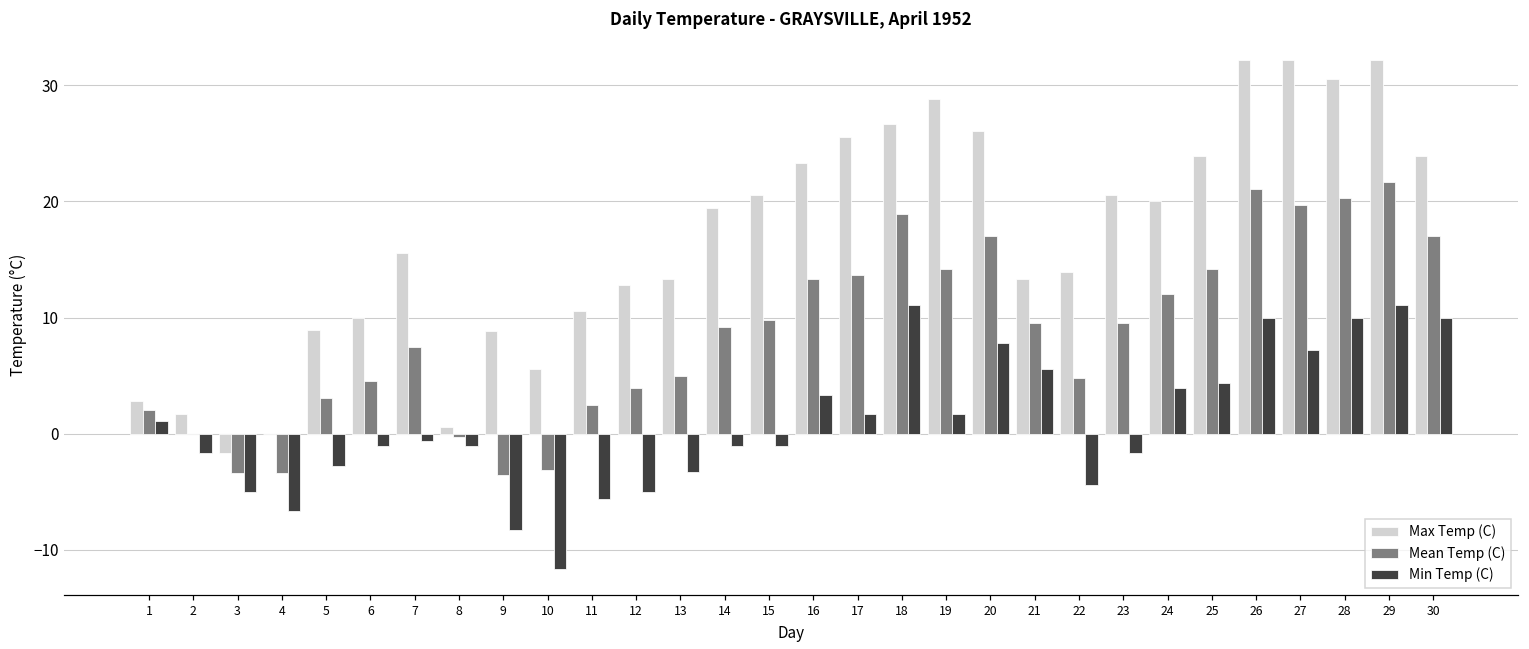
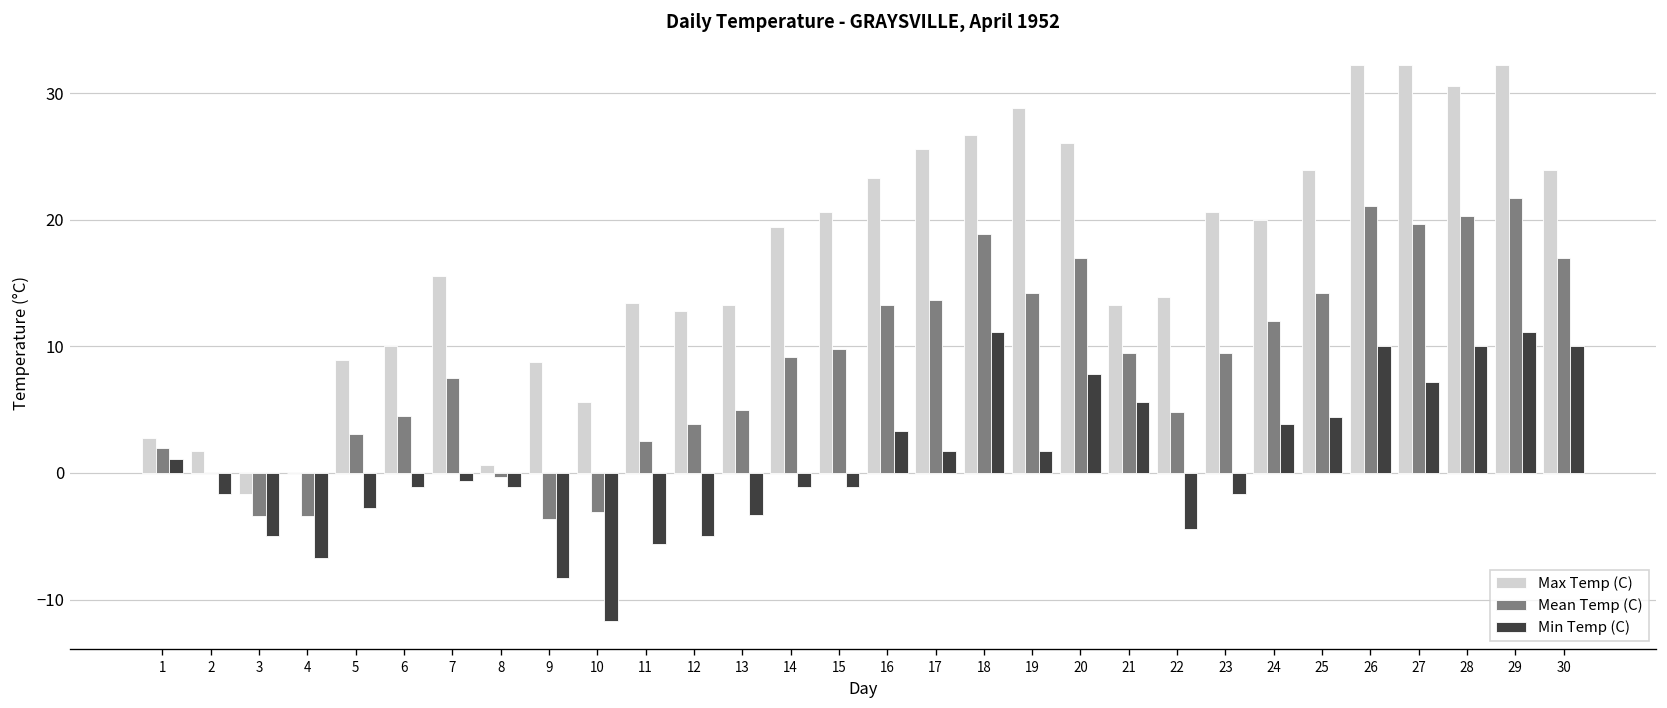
Max Temp (C), 11: 10.6 -> 13.4
